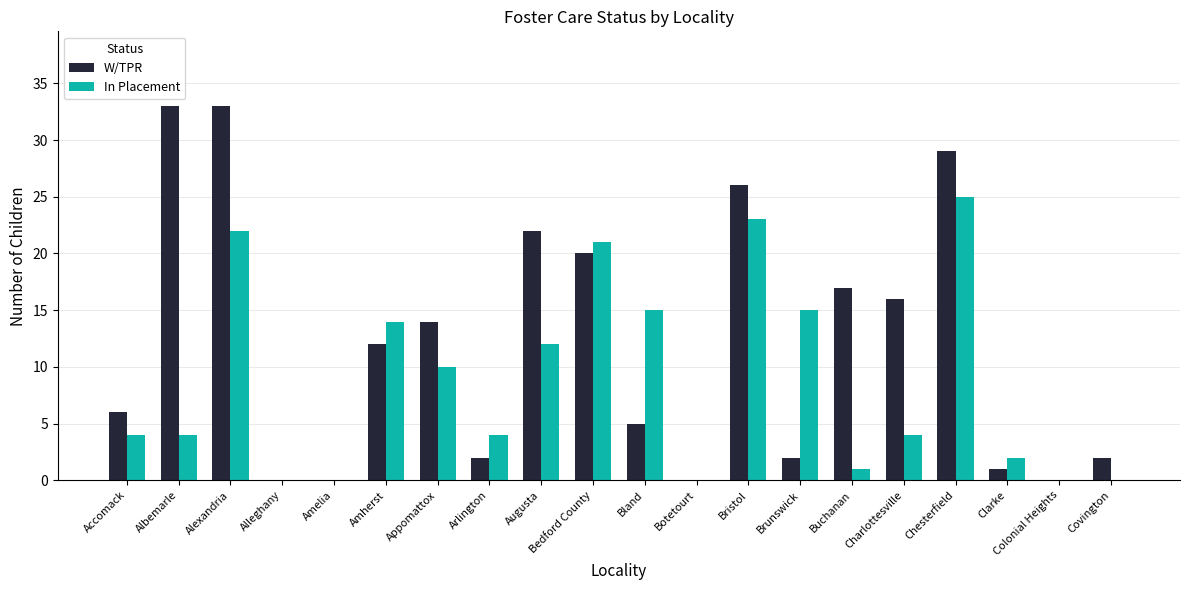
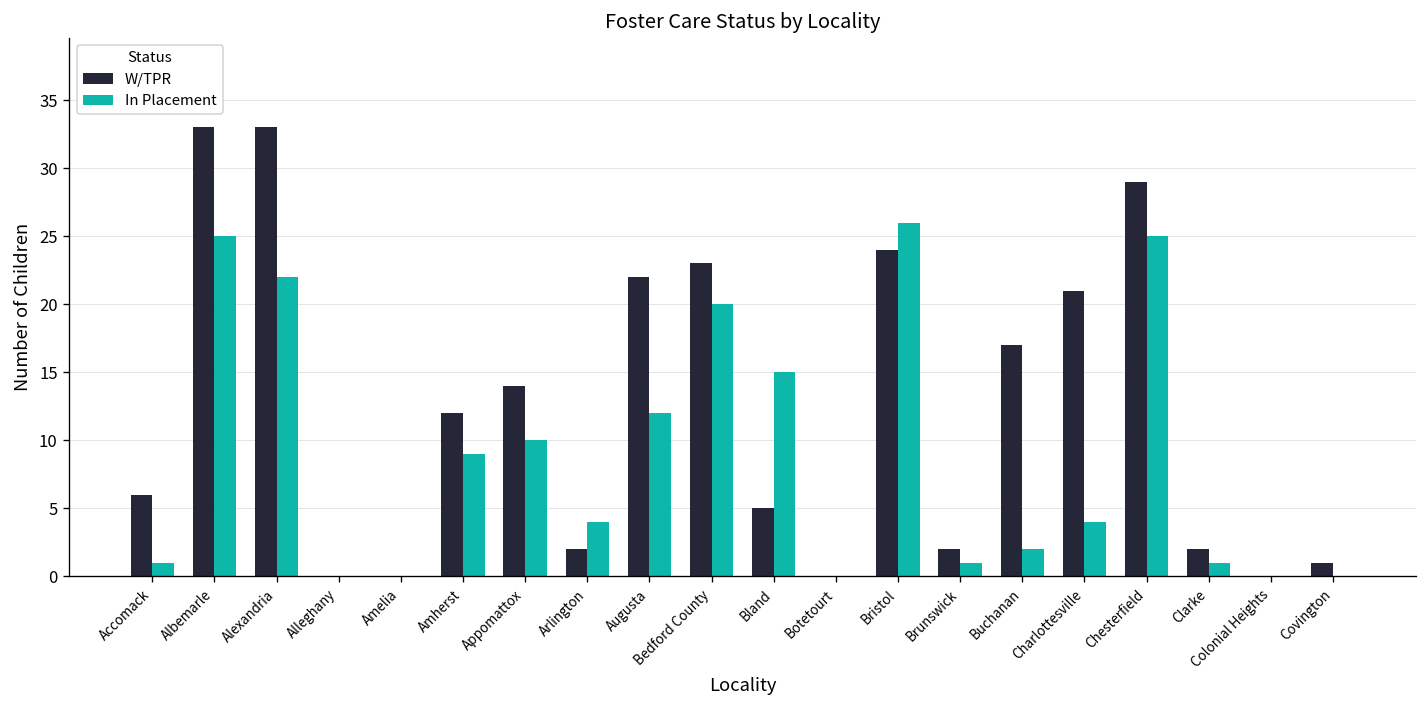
In Placement, Accomack: 4 -> 1
In Placement, Albemarle: 4 -> 25
In Placement, Amherst: 14 -> 9
W/TPR, Bedford County: 20 -> 23
In Placement, Bedford County: 21 -> 20
W/TPR, Bristol: 26 -> 24
In Placement, Bristol: 23 -> 26
In Placement, Brunswick: 15 -> 1
In Placement, Buchanan: 1 -> 2
W/TPR, Charlottesville: 16 -> 21
W/TPR, Clarke: 1 -> 2
In Placement, Clarke: 2 -> 1
W/TPR, Covington: 2 -> 1
